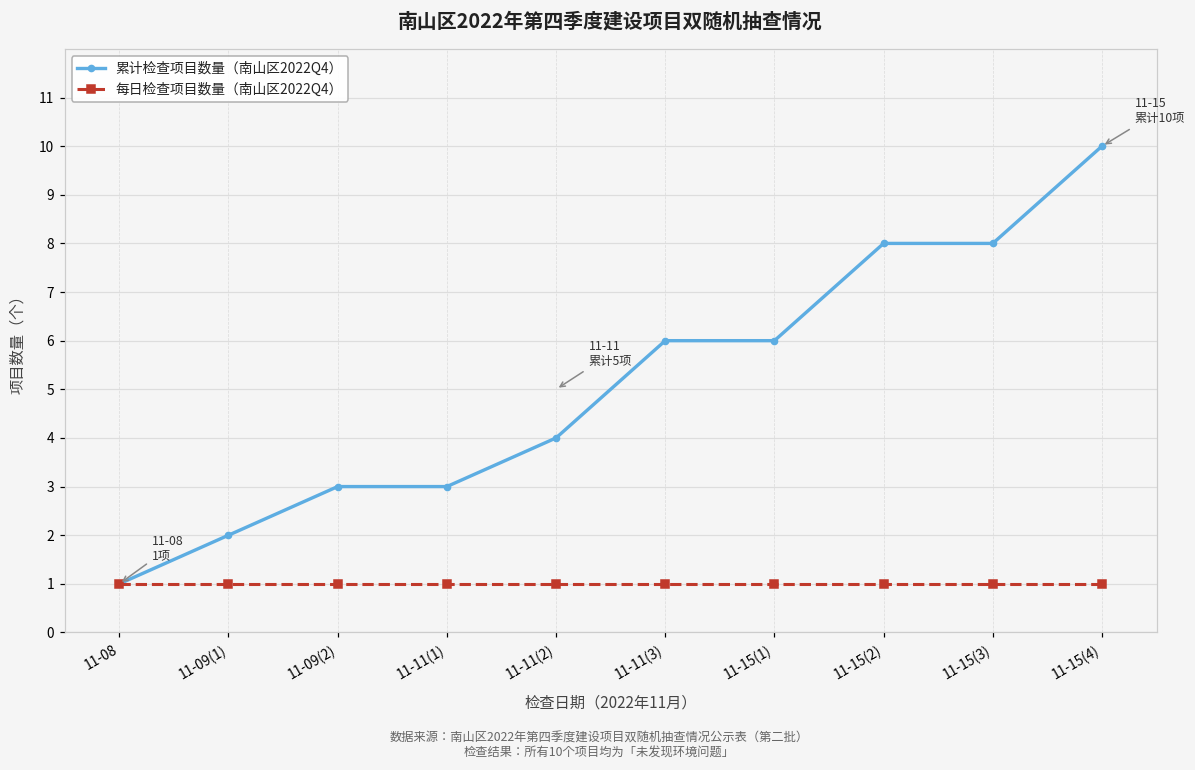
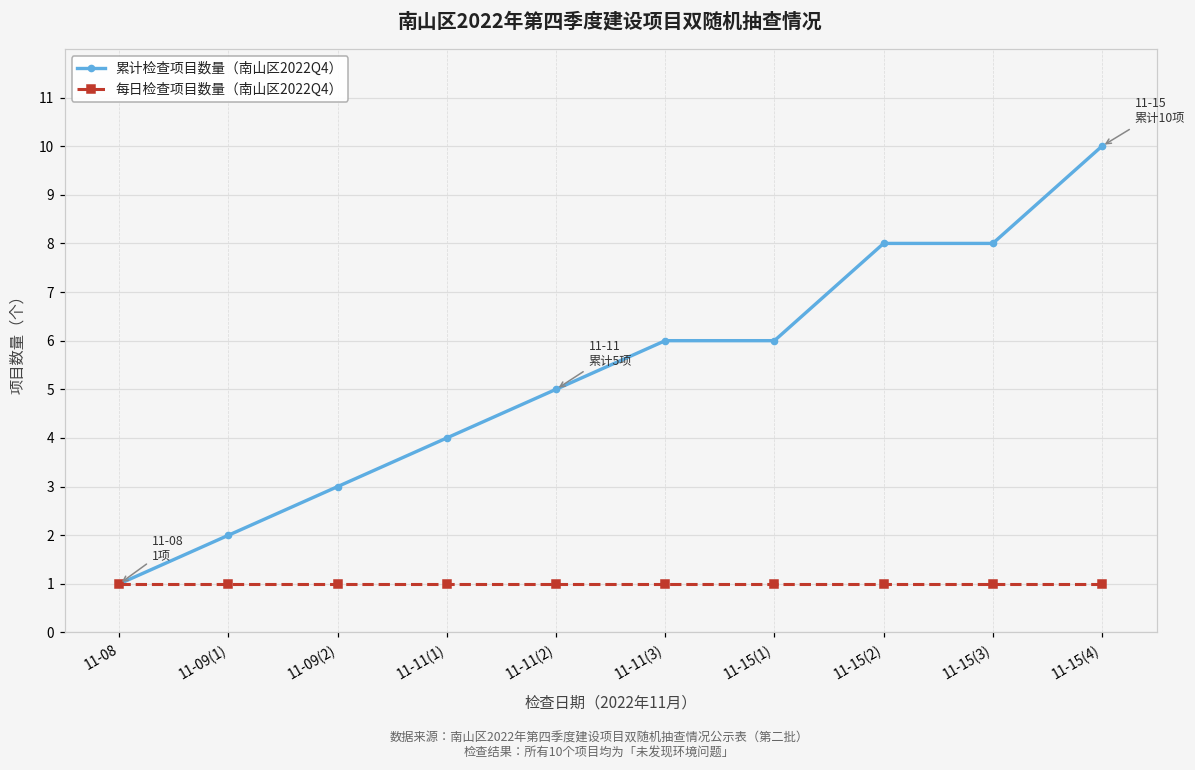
累计检查项目数量（南山区2022Q4）, 11-11(1): 3 -> 4
累计检查项目数量（南山区2022Q4）, 11-11(2): 4 -> 5
